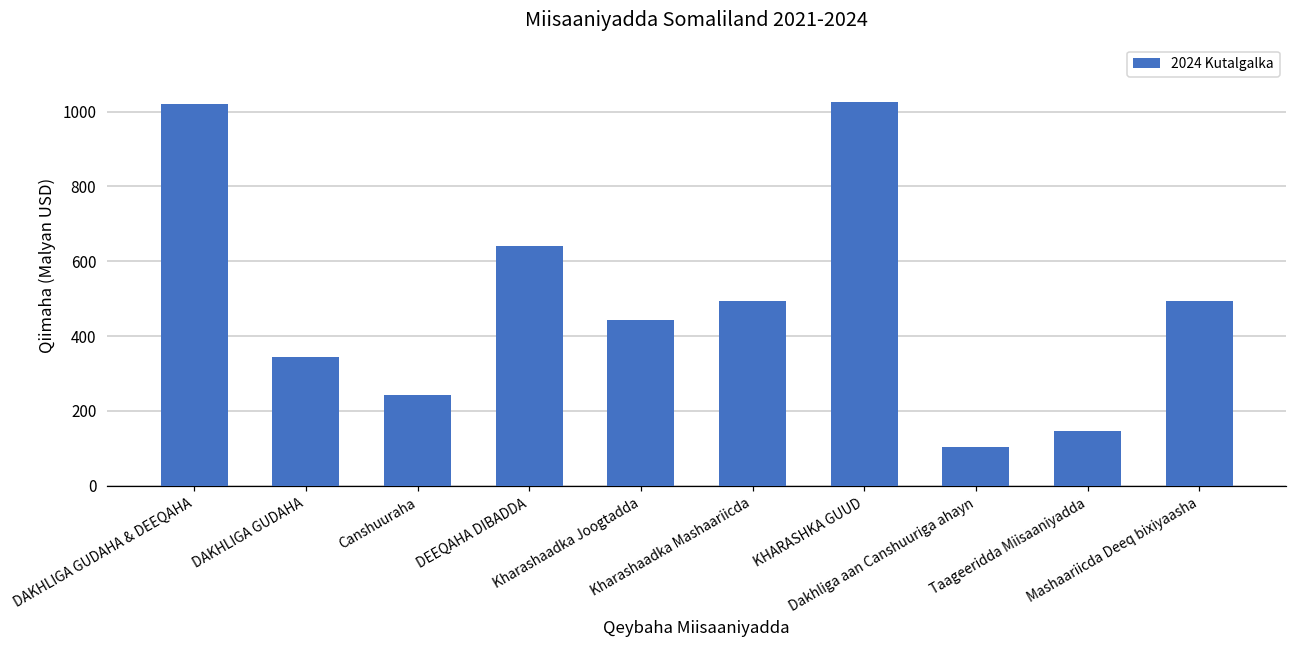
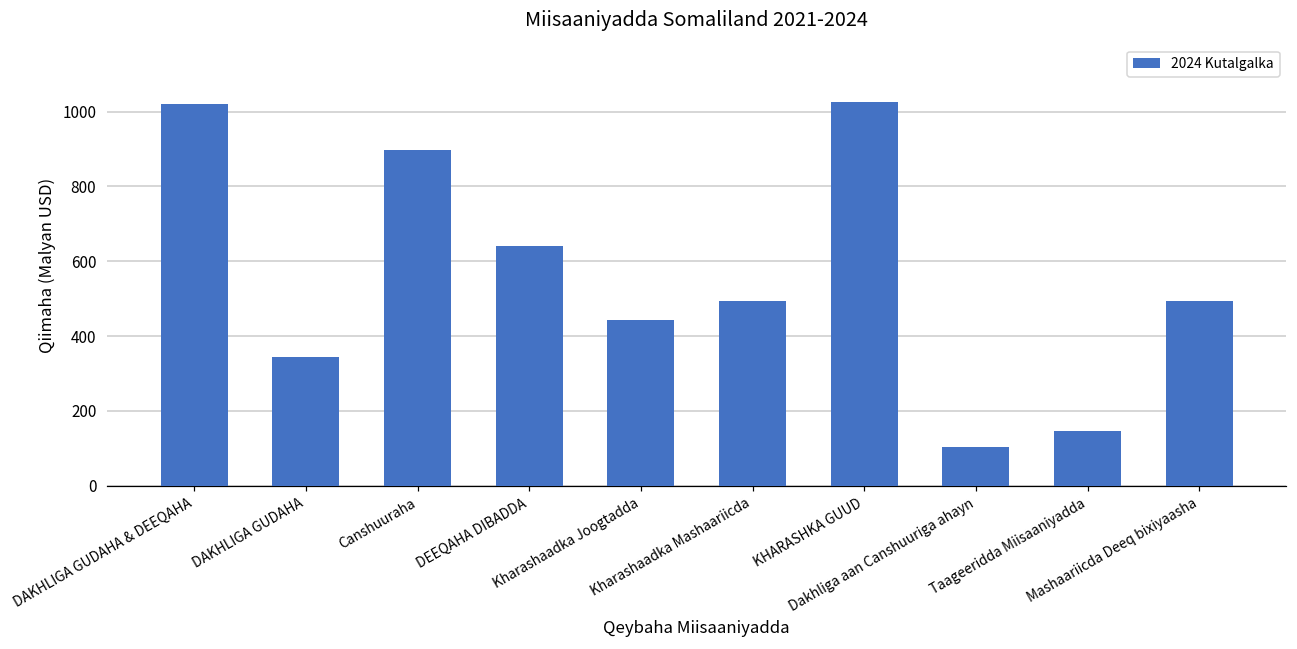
Canshuuraha: 240 -> 900
